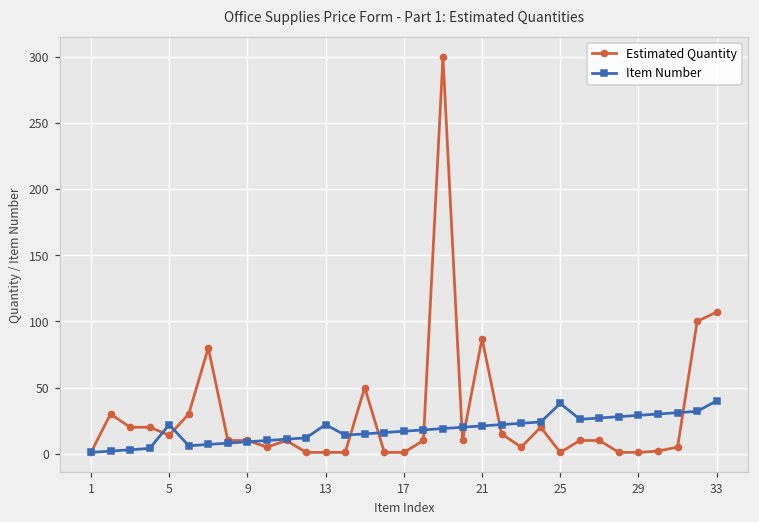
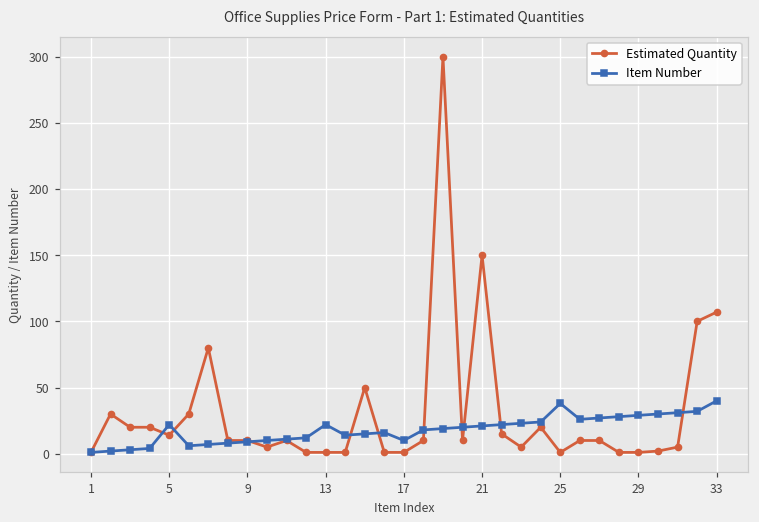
Item Number, 17: 17 -> 10
Estimated Quantity, 21: 87 -> 150
